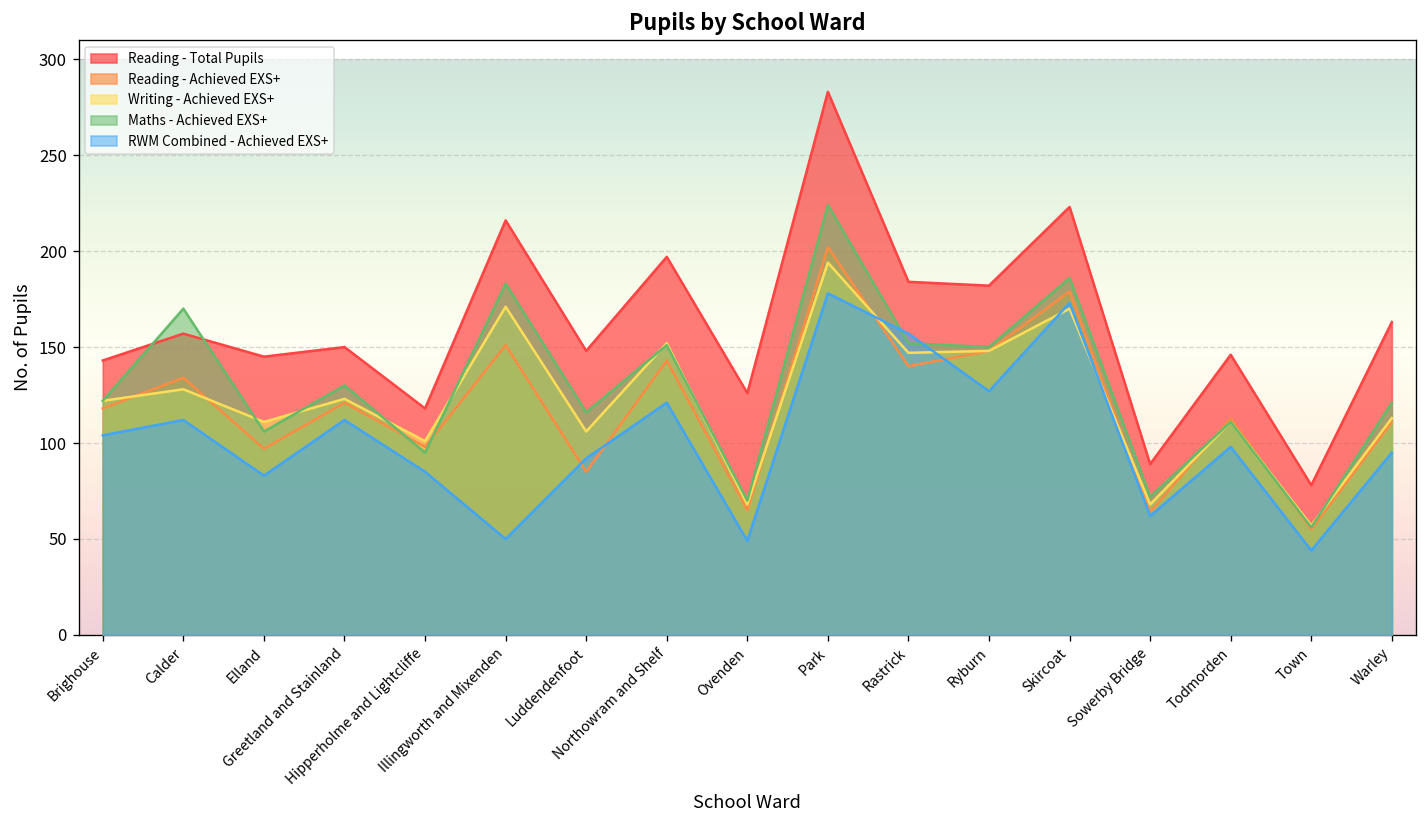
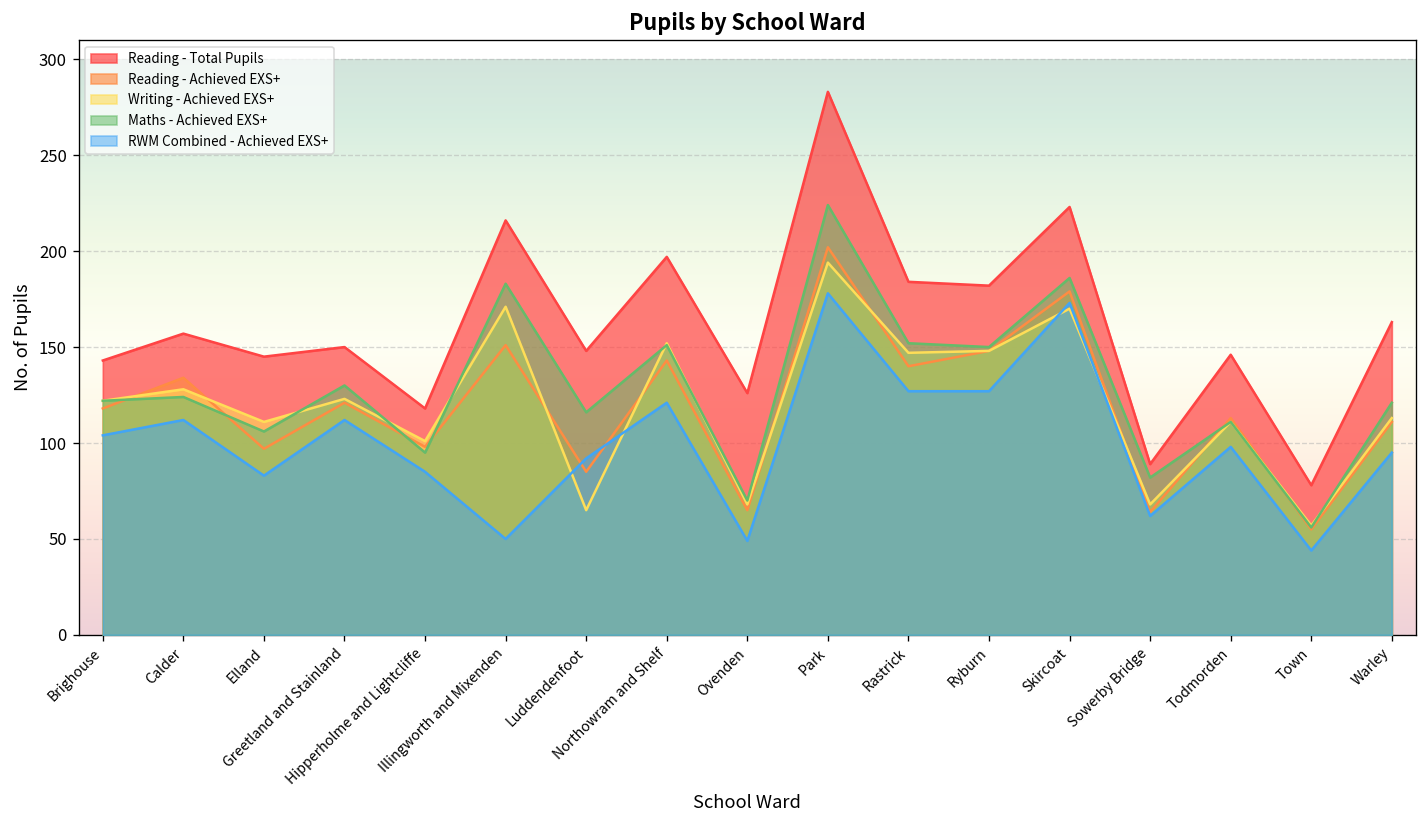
Maths - Achieved EXS+, Calder: 170 -> 124
Writing - Achieved EXS+, Luddendenfoot: 106 -> 65
RWM Combined - Achieved EXS+, Rastrick: 157 -> 127
Maths - Achieved EXS+, Sowerby Bridge: 72 -> 82
